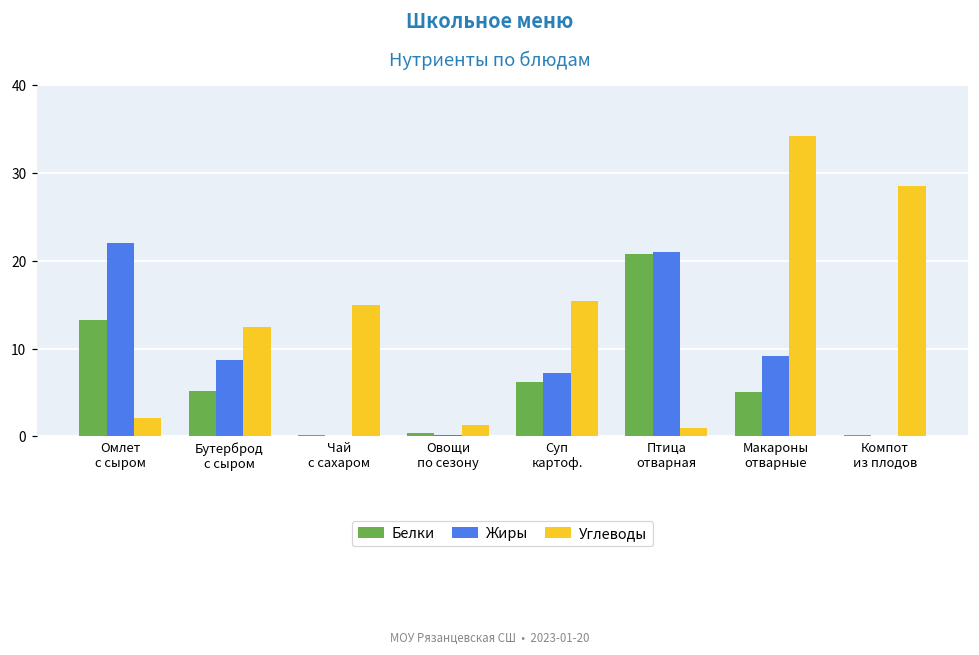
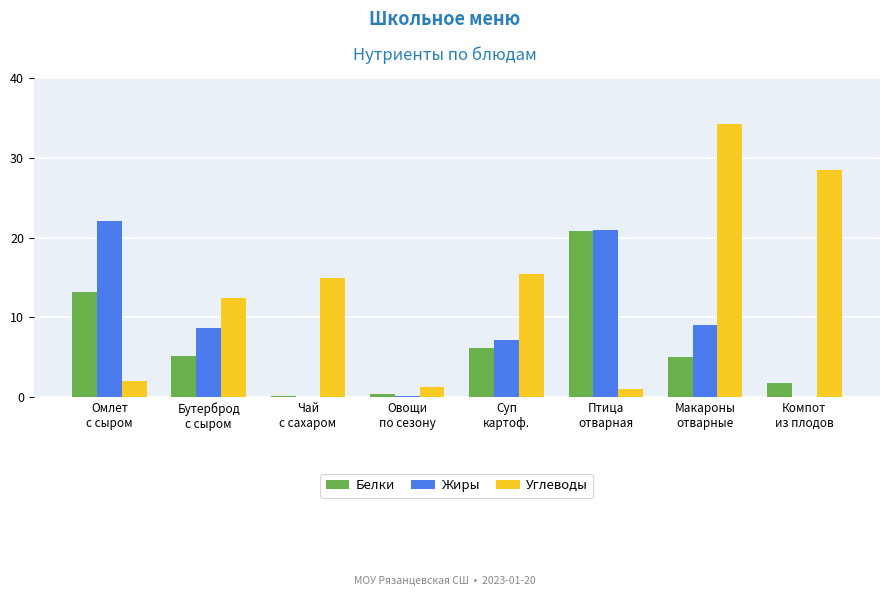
Белки, Компот из плодов: 0 -> 2
